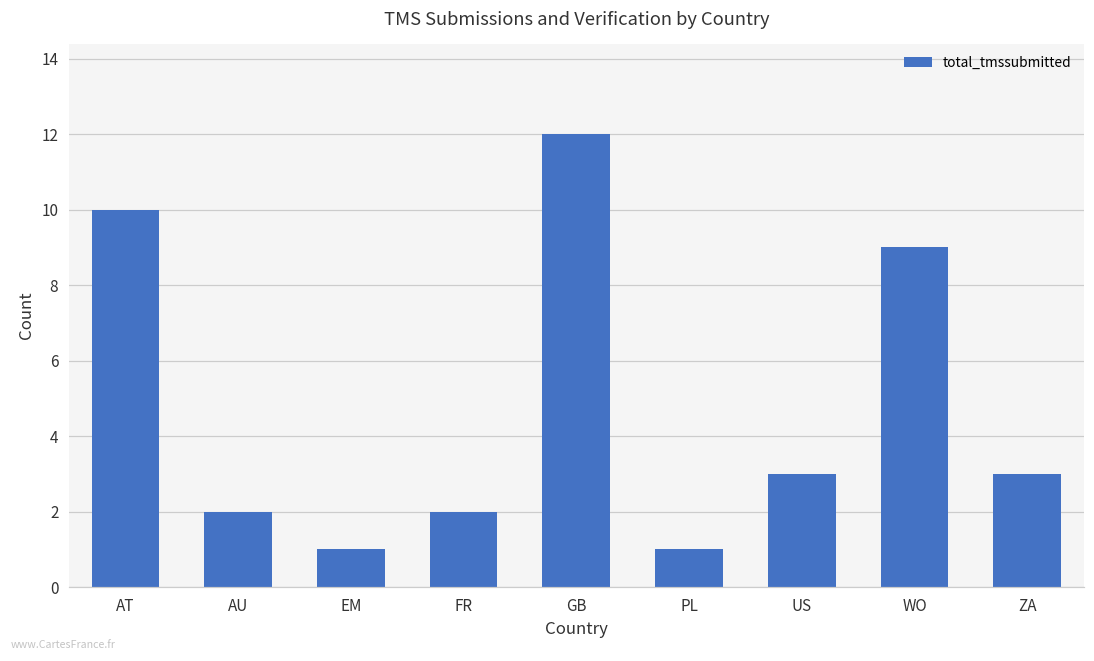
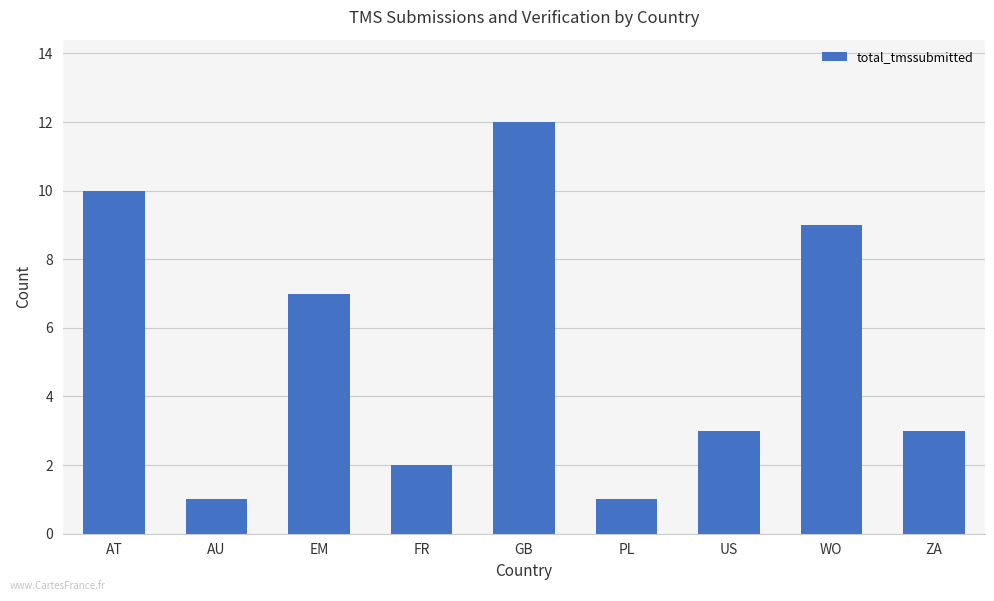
AU: 2 -> 1
EM: 1 -> 7
